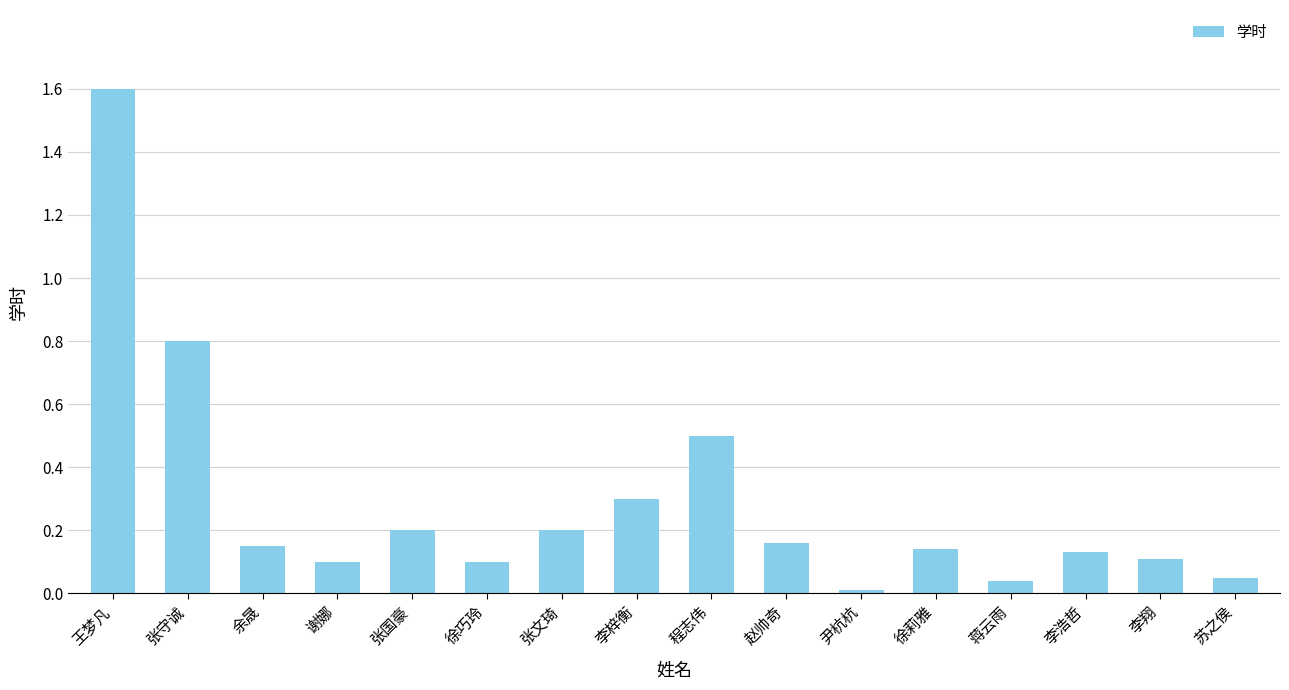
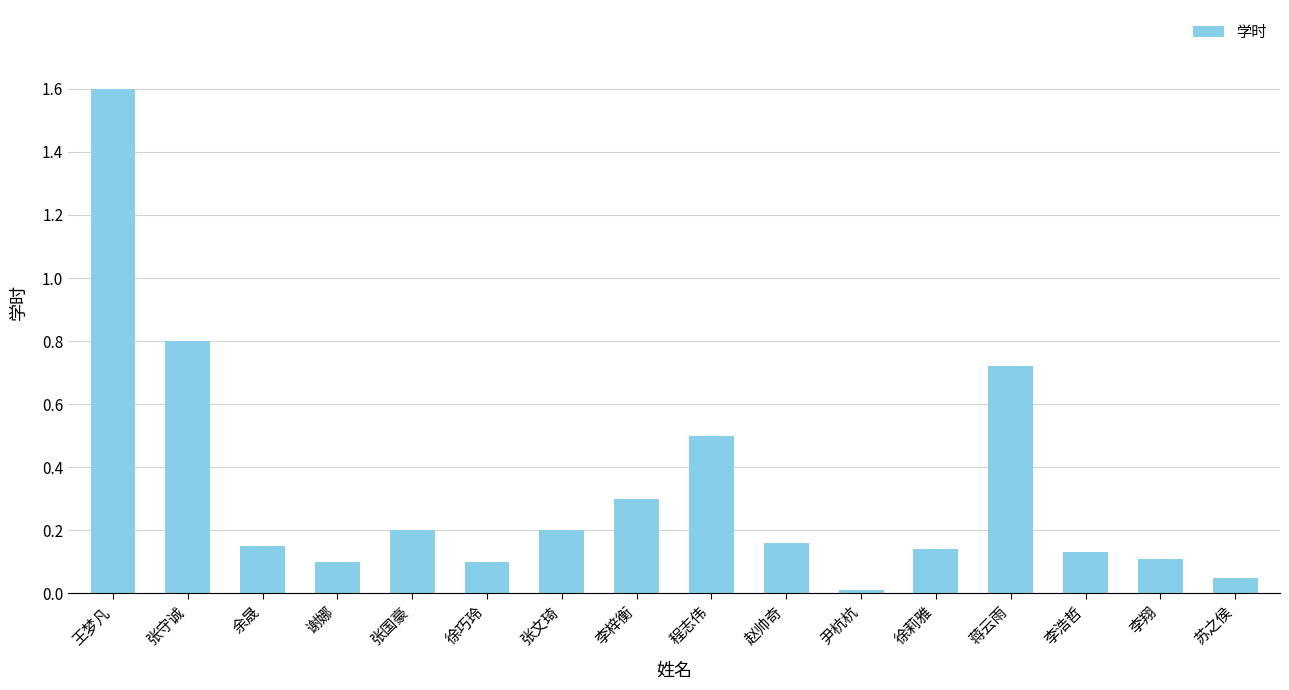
蒋云雨: 0.04 -> 0.72
